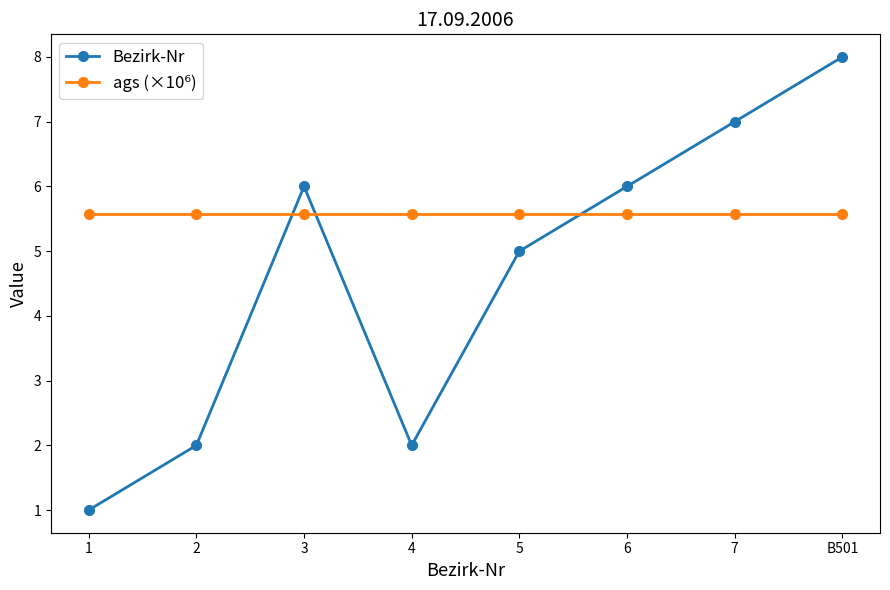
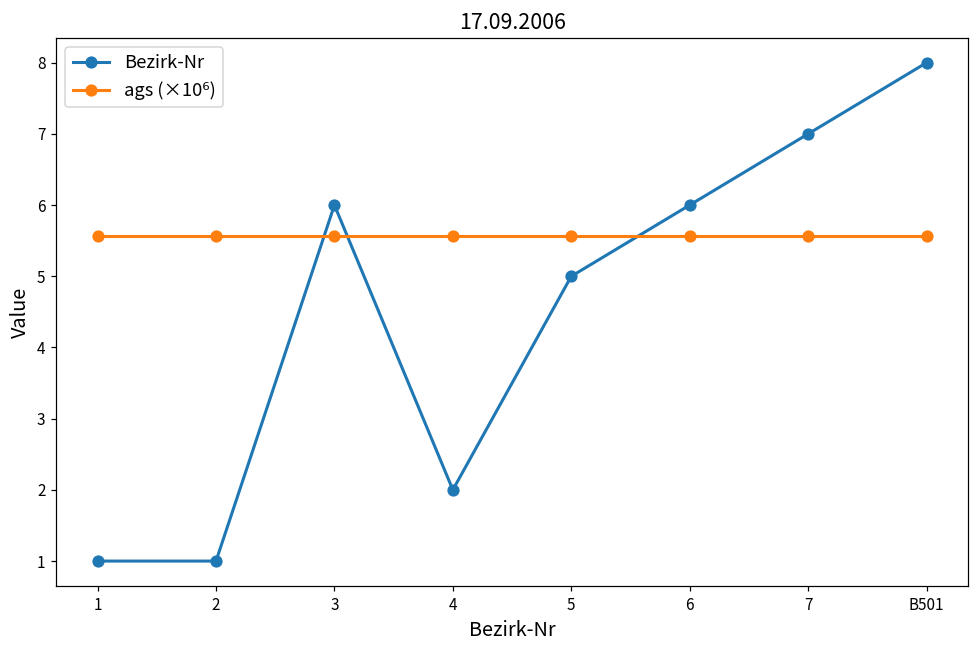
Bezirk-Nr, 2: 2 -> 1
